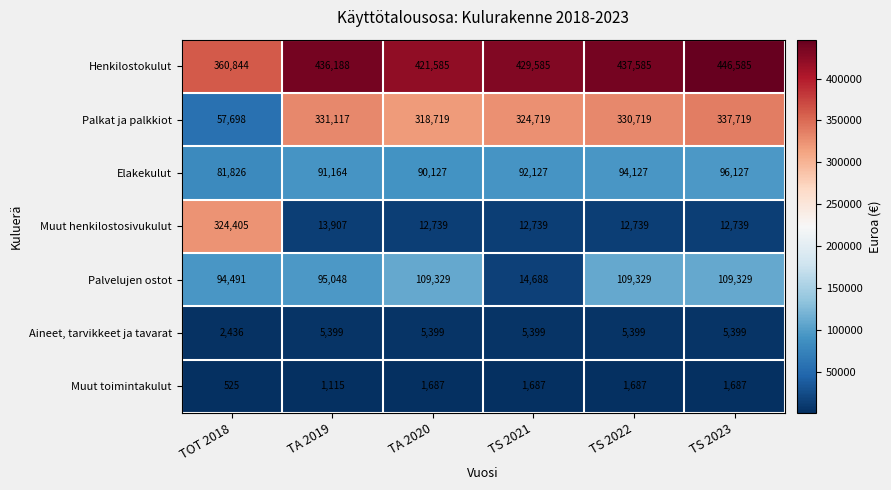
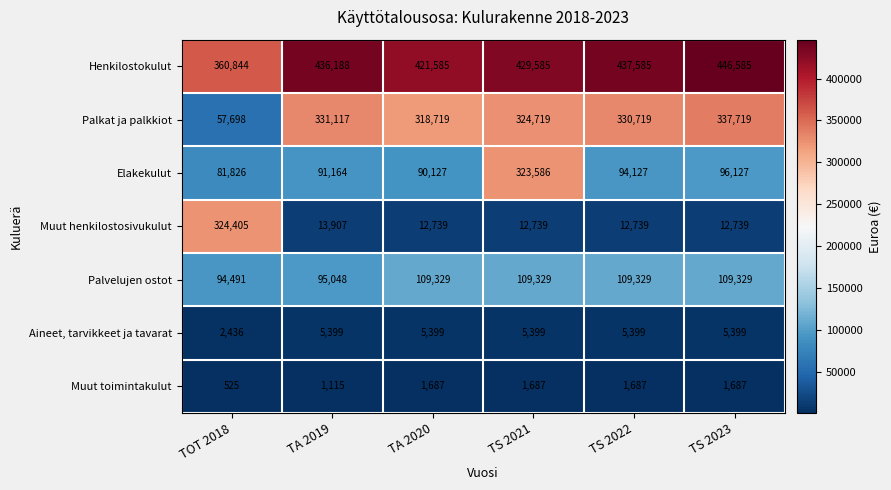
Elakekulut, TS 2021: 92,127 -> 323,586
Palvelujen ostot, TS 2021: 14,688 -> 109,329
